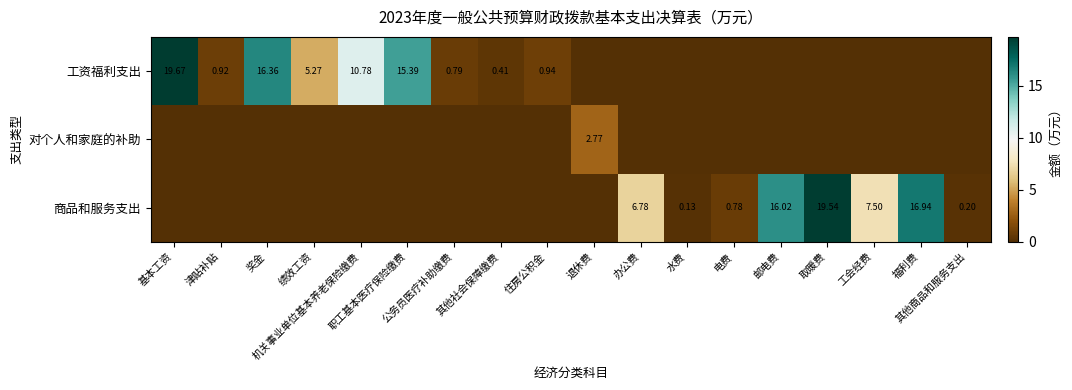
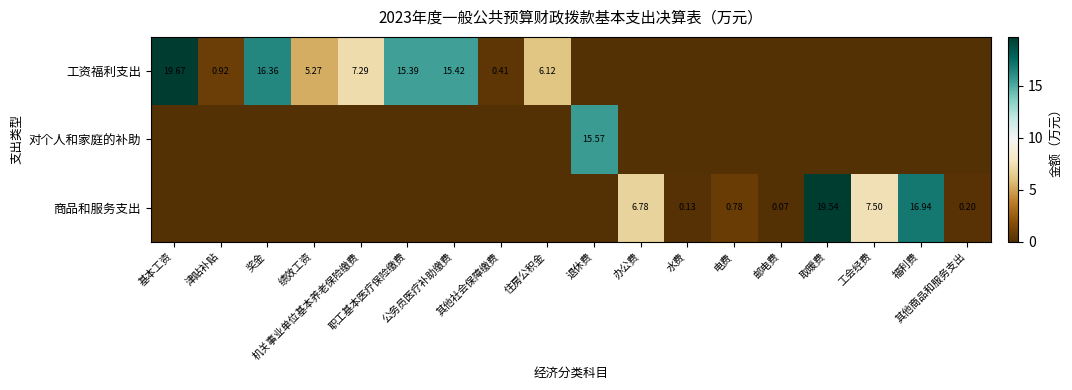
工资福利支出, 机关事业单位基本养老保险缴费: 10.78 -> 7.29
工资福利支出, 公务员医疗补助缴费: 0.79 -> 15.42
工资福利支出, 住房公积金: 0.94 -> 6.12
对个人和家庭的补助, 退休费: 2.77 -> 15.57
商品和服务支出, 邮电费: 16.02 -> 0.07
